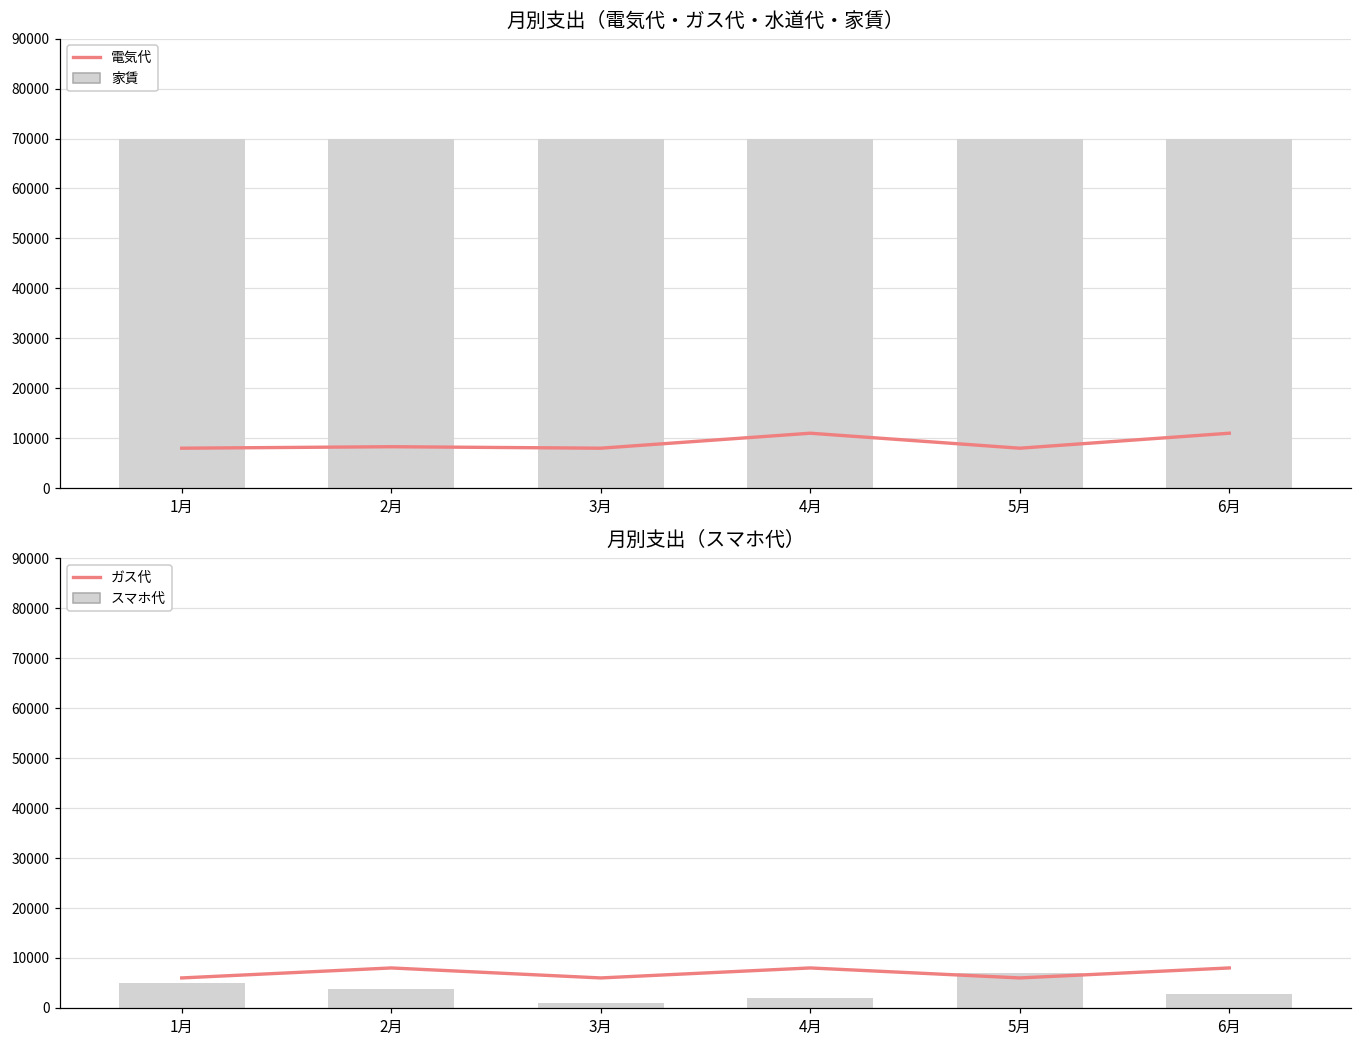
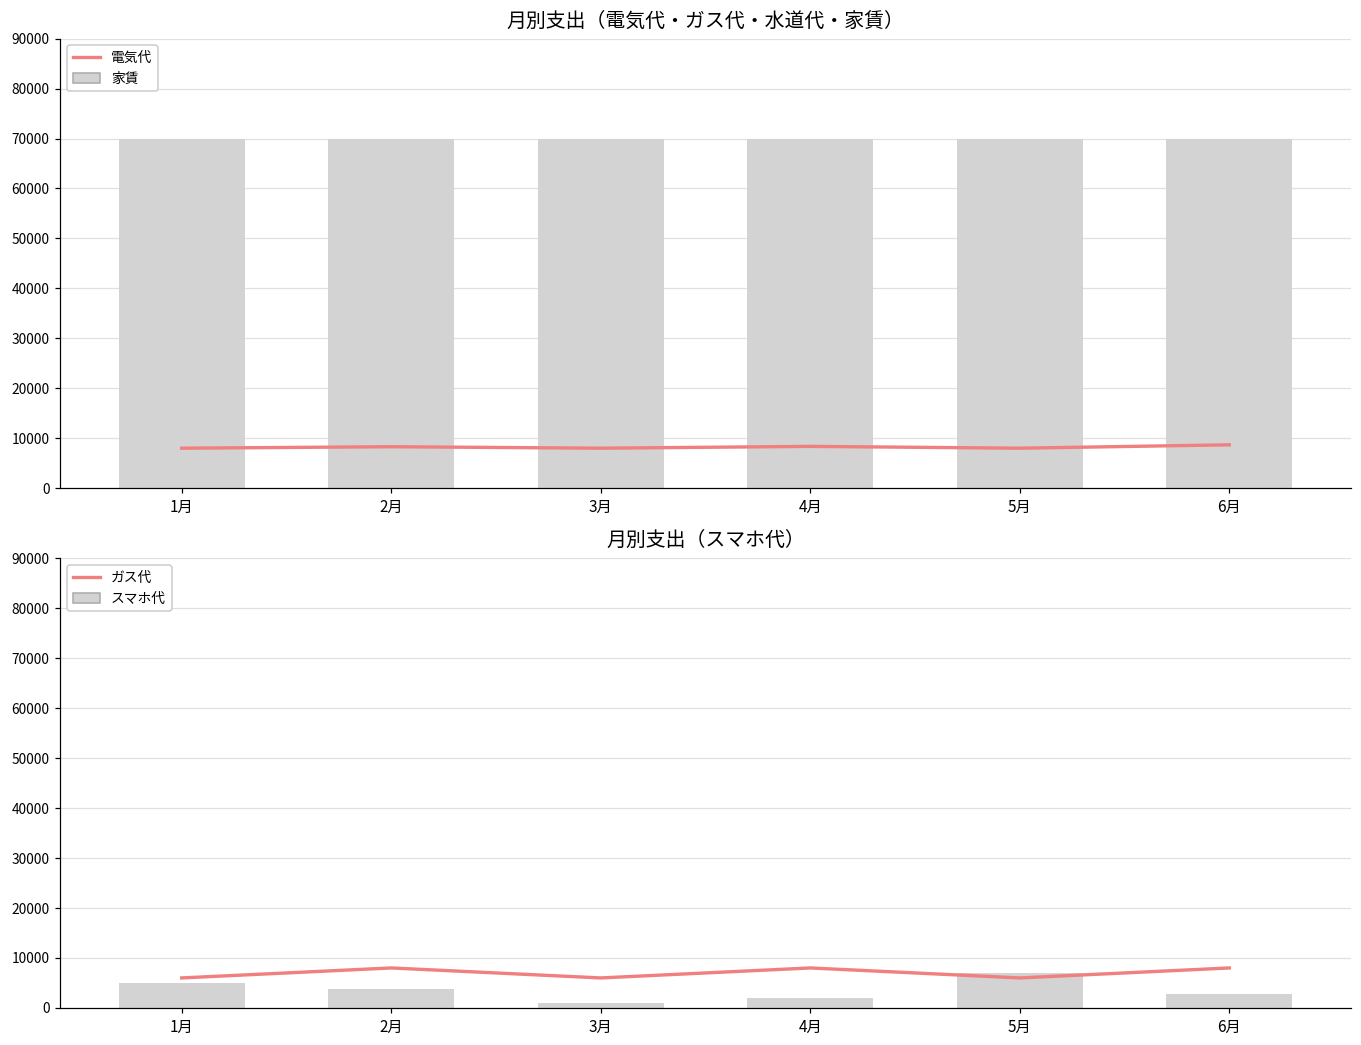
月別支出（電気代・ガス代・水道代・家賃）, 電気代, 4月: 11000 -> 8000
月別支出（電気代・ガス代・水道代・家賃）, 電気代, 6月: 11000 -> 9000
